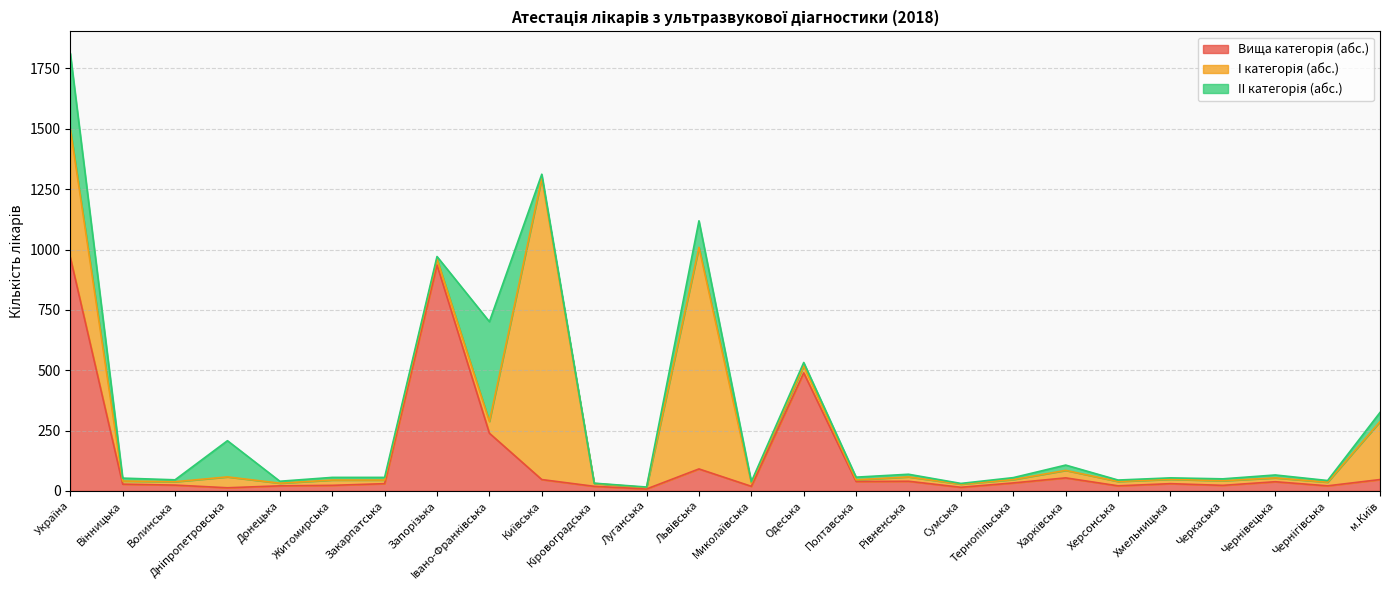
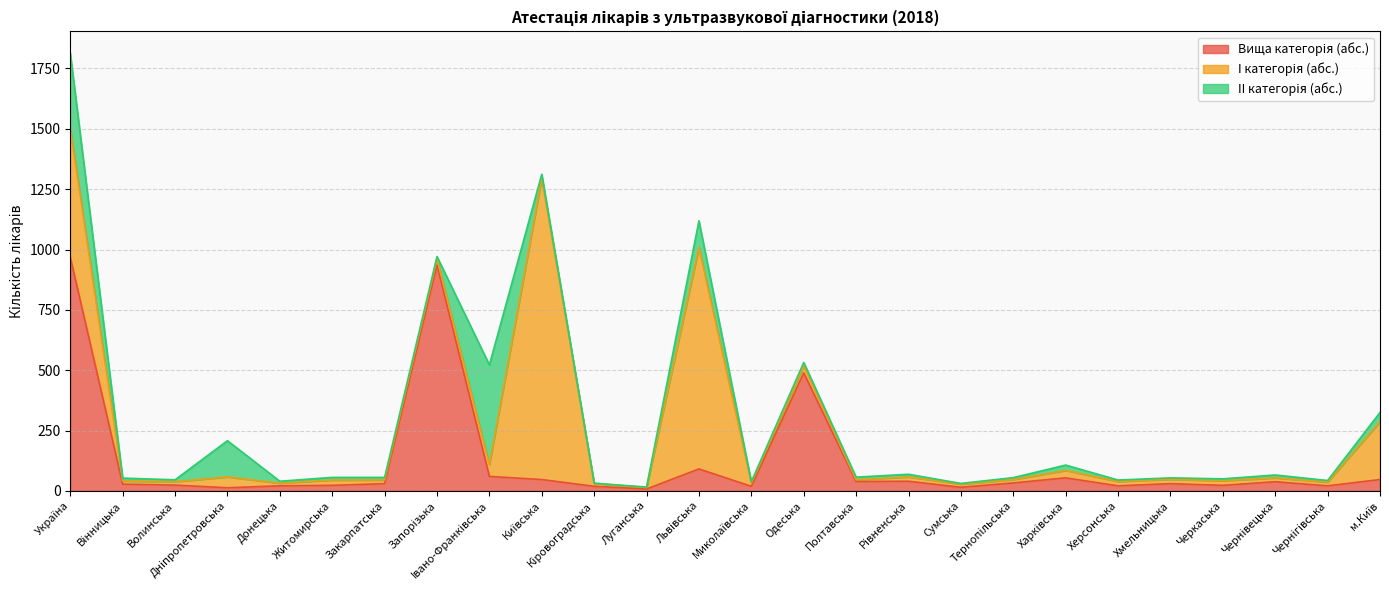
Вища категорія (абс.), Івано-Франківська: 240 -> 60
